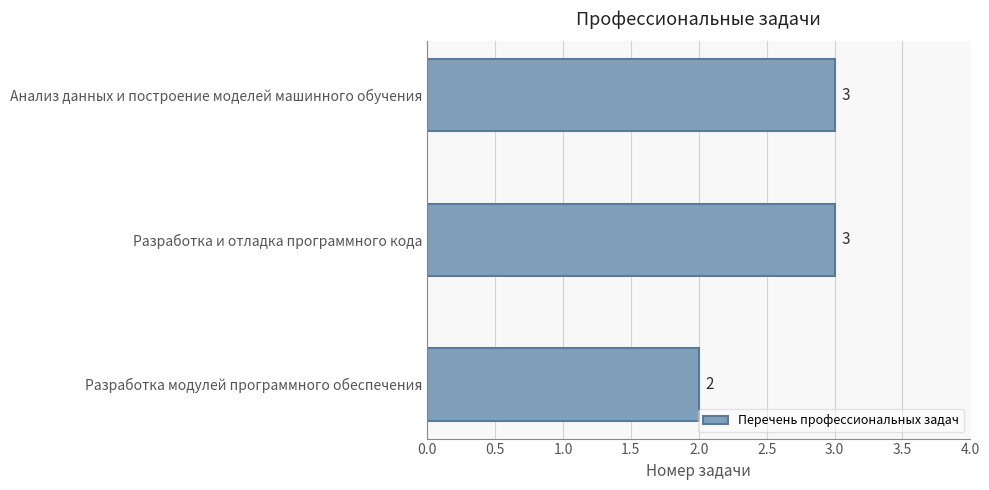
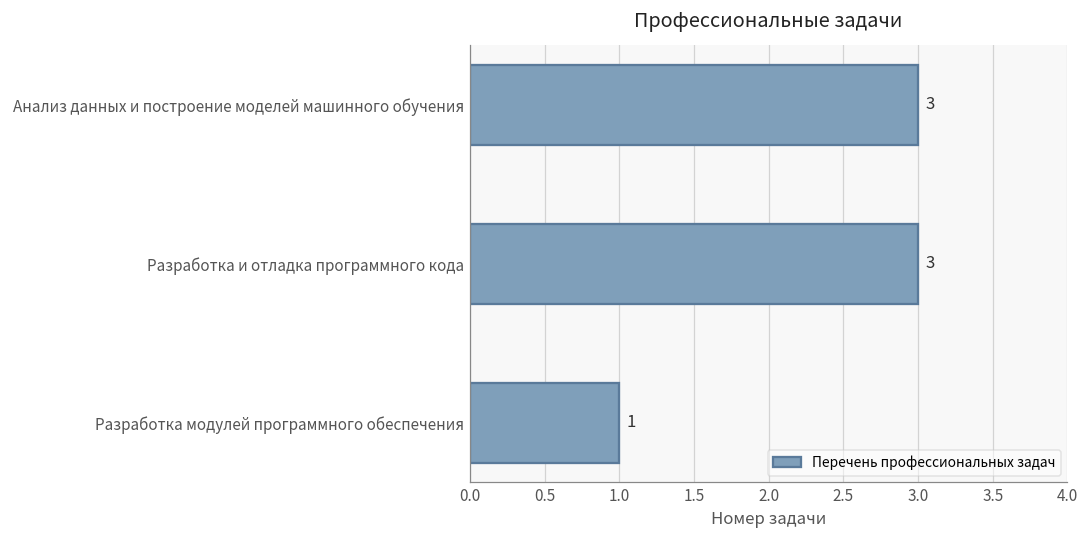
Разработка модулей программного обеспечения: 2 -> 1
